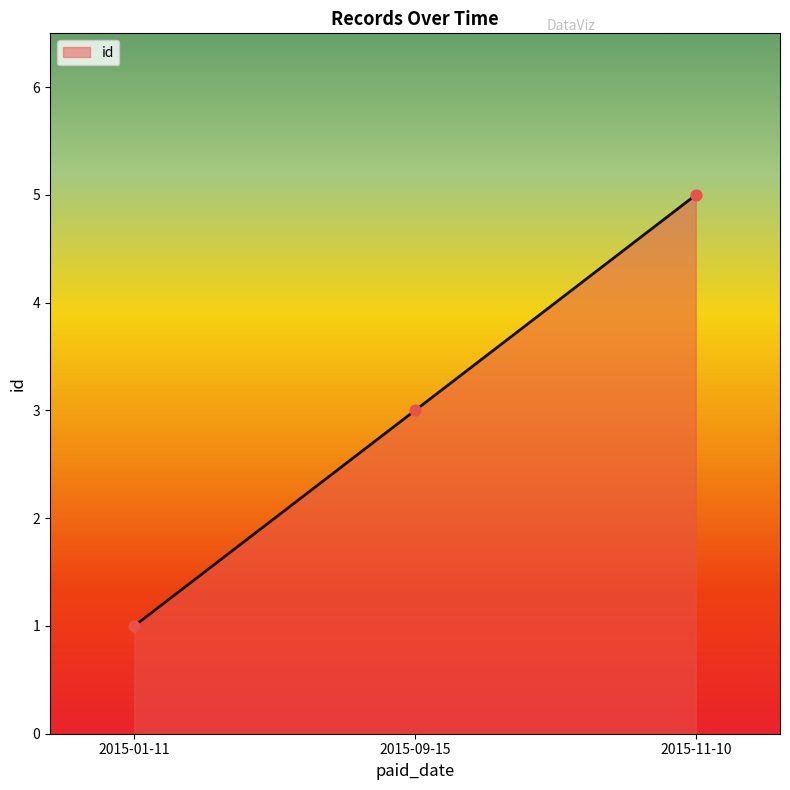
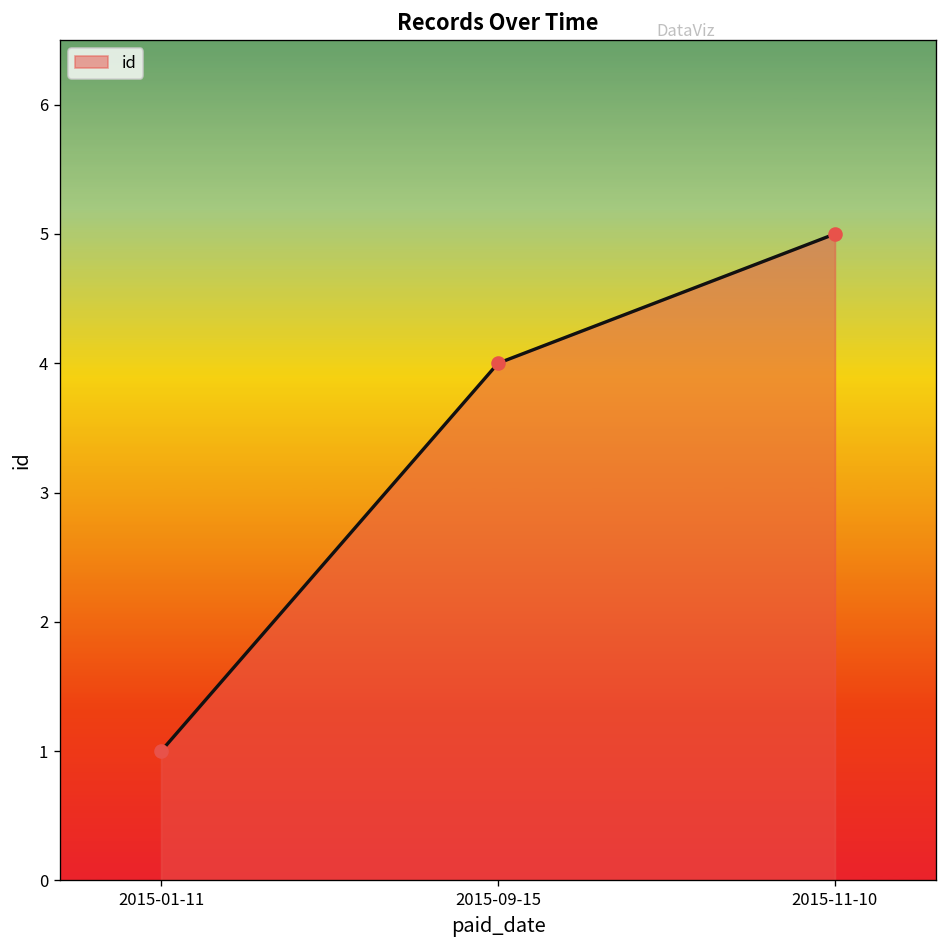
2015-09-15: 3 -> 4
